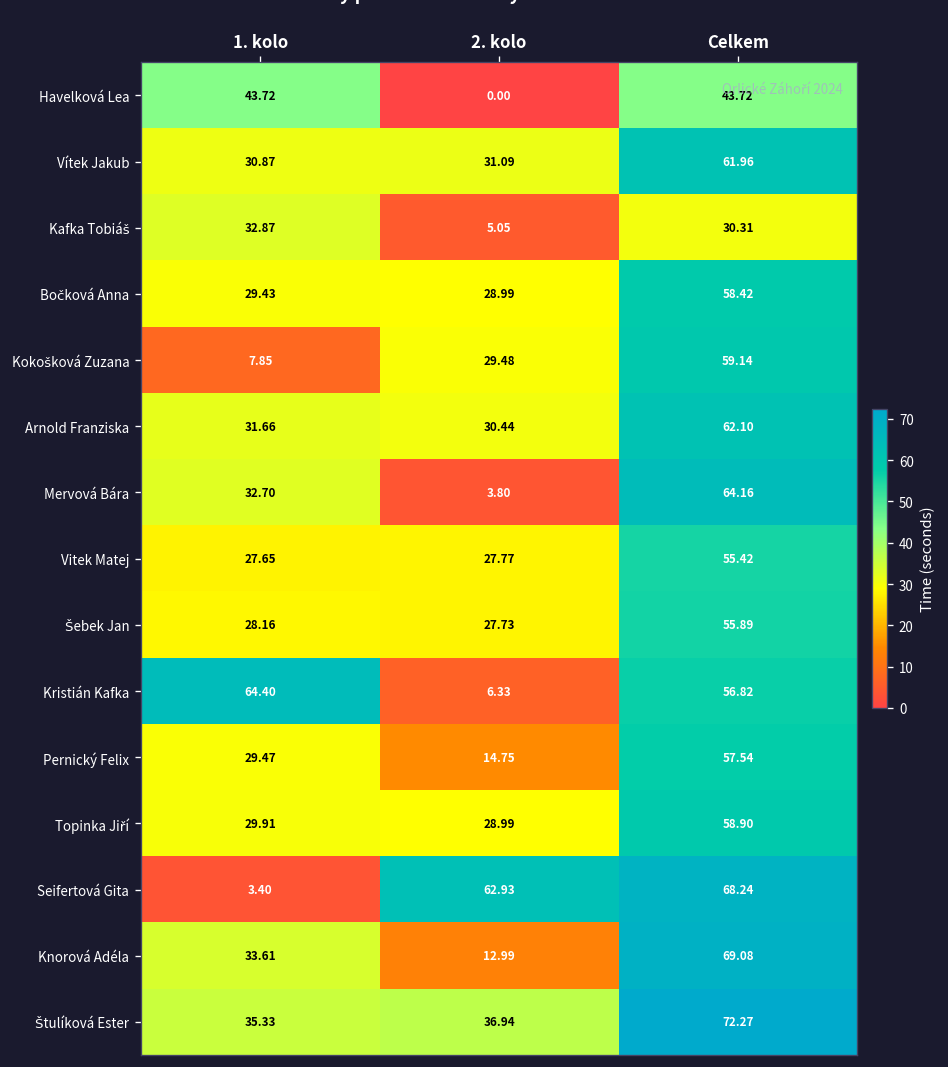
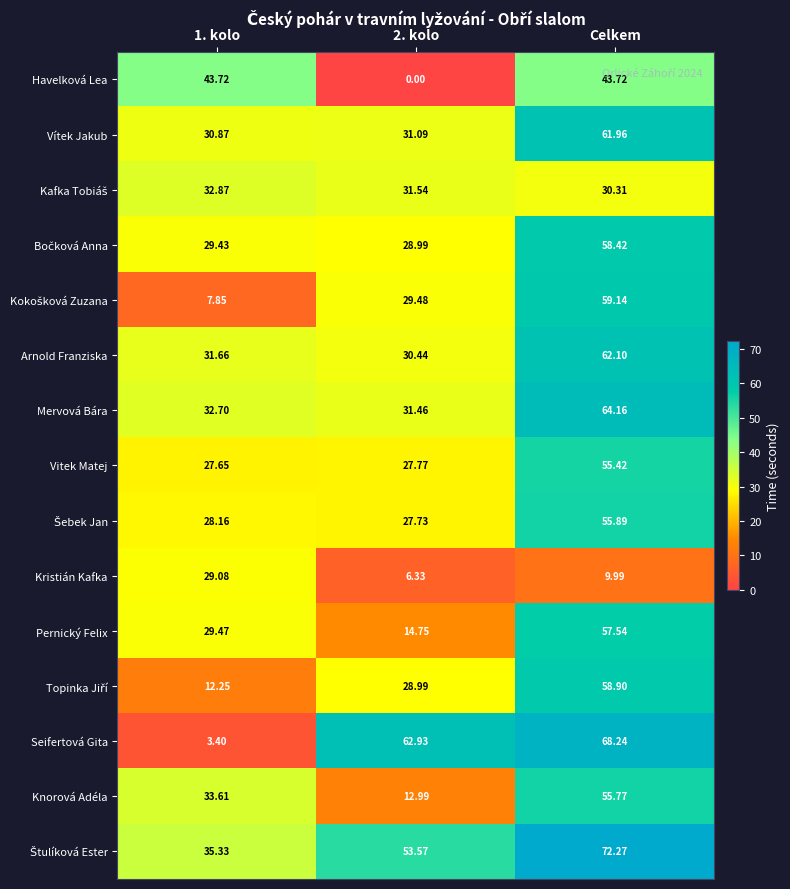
Kafka Tobiáš, 2. kolo: 5.05 -> 31.54
Mervová Bára, 2. kolo: 3.80 -> 31.46
Kristián Kafka, 1. kolo: 64.40 -> 29.08
Kristián Kafka, Celkem: 56.82 -> 9.99
Topinka Jiří, 1. kolo: 29.91 -> 12.25
Knorová Adéla, Celkem: 69.08 -> 55.77
Štulíková Ester, 2. kolo: 36.94 -> 53.57
